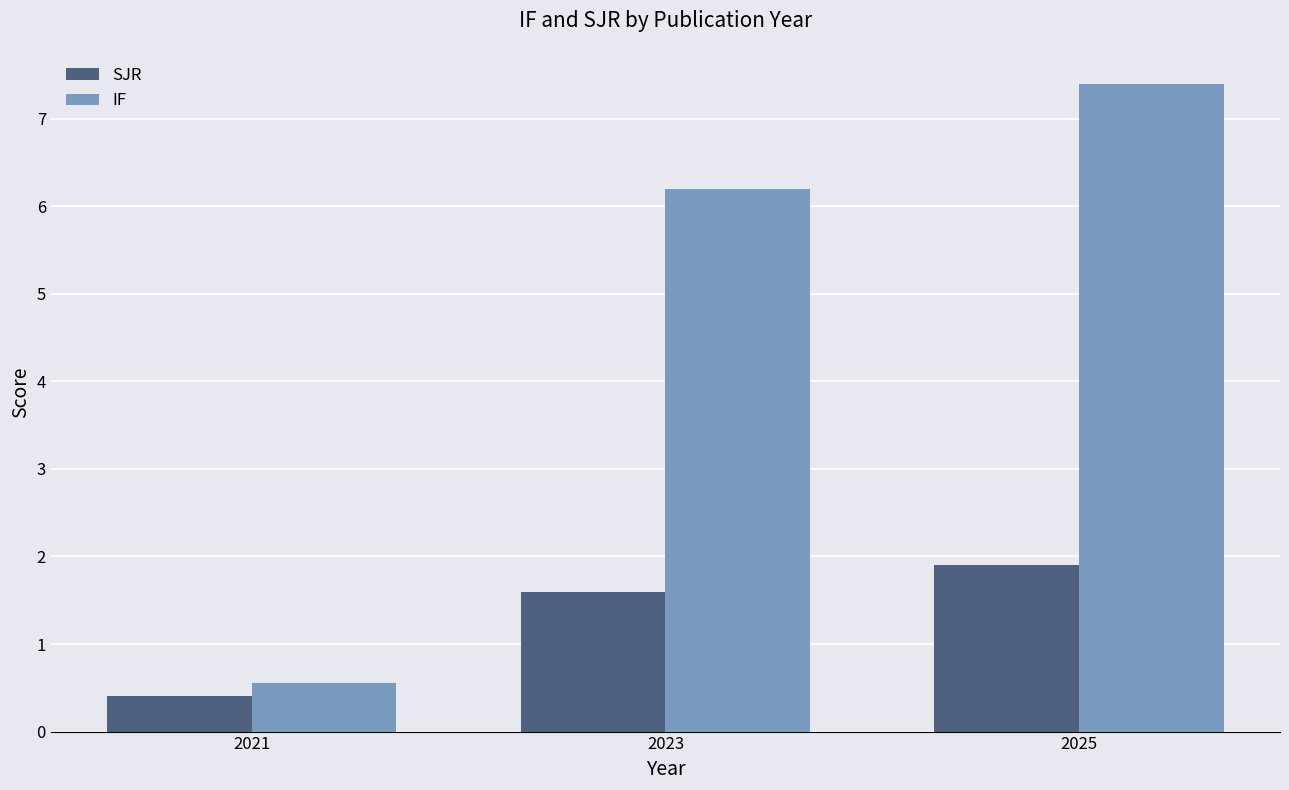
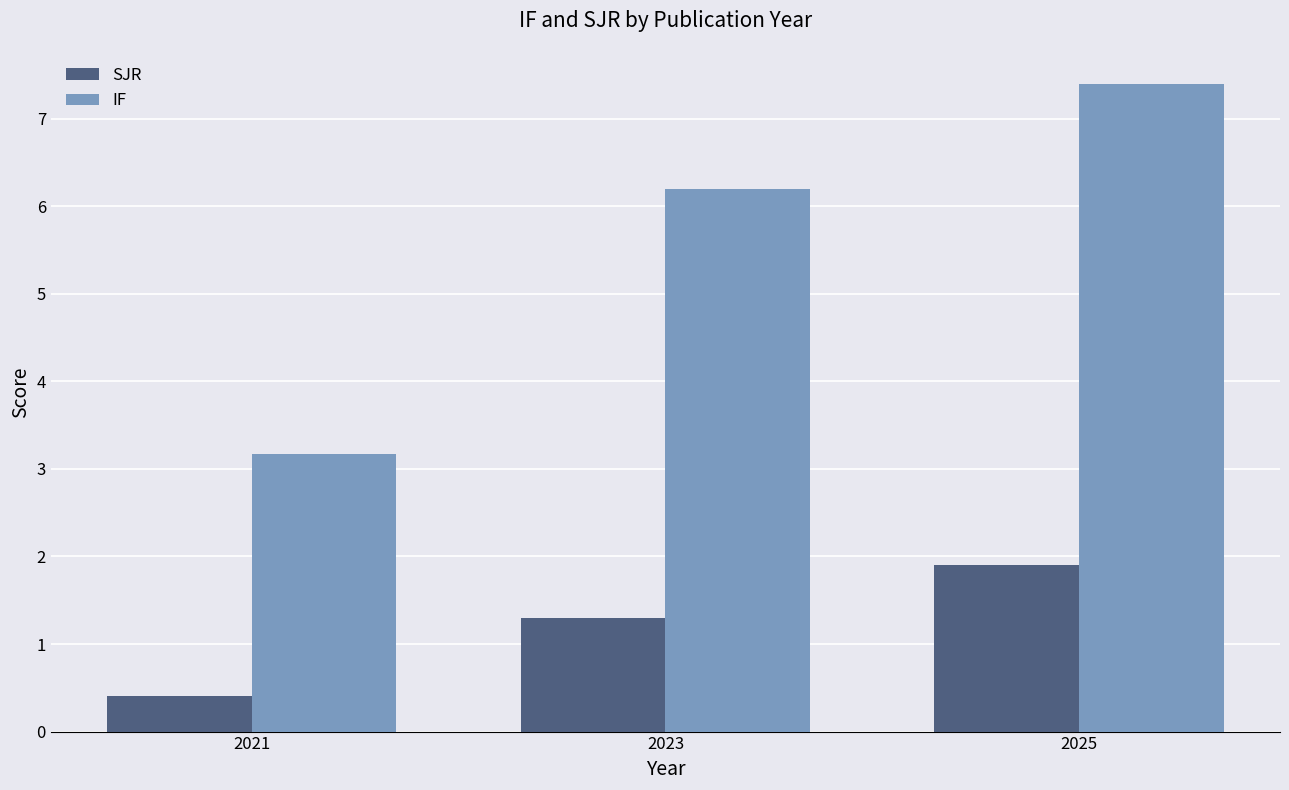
IF, 2021: 0.6 -> 3.2
SJR, 2023: 1.6 -> 1.3
